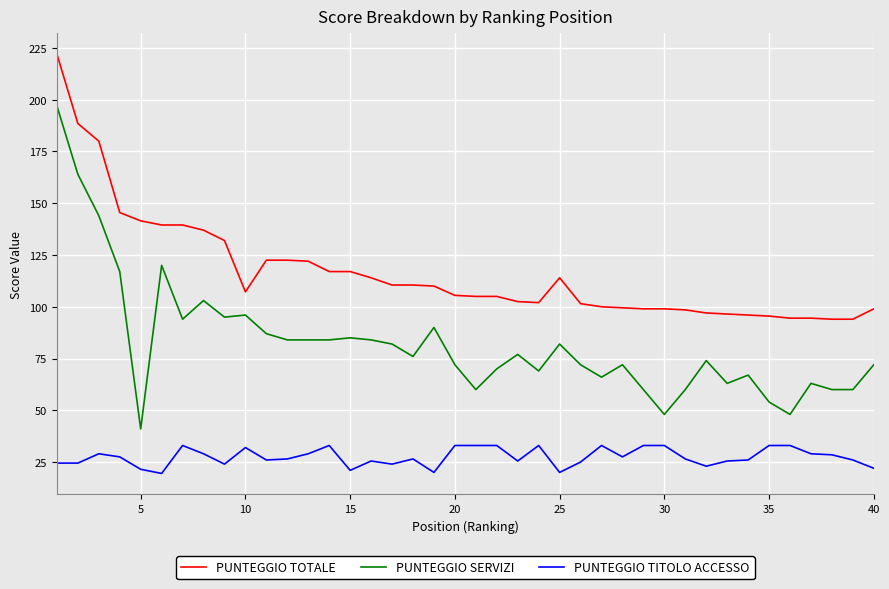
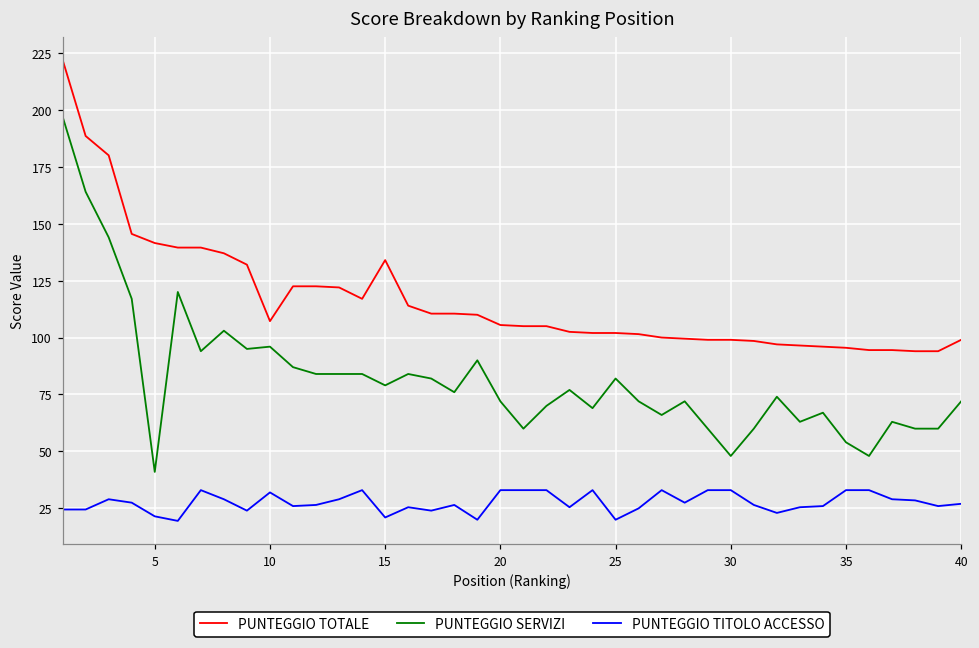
PUNTEGGIO TOTALE, 15: 117 -> 134
PUNTEGGIO SERVIZI, 15: 85 -> 79
PUNTEGGIO TOTALE, 25: 114 -> 102
PUNTEGGIO TITOLO ACCESSO, 40: 22 -> 27
